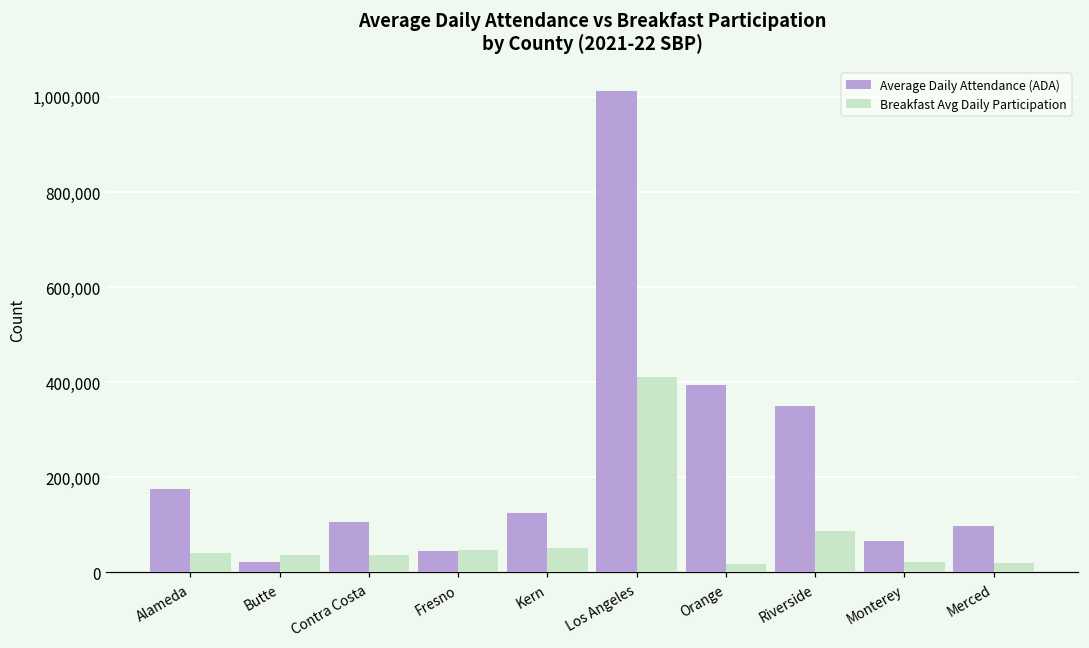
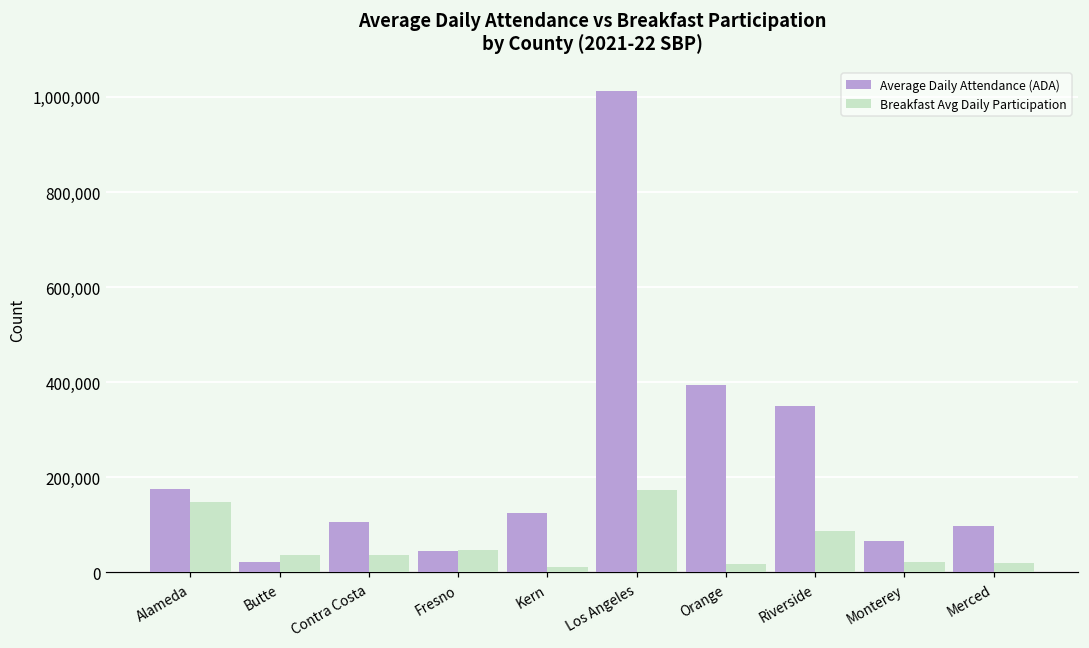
Breakfast Avg Daily Participation, Alameda: 40,000 -> 150,000
Breakfast Avg Daily Participation, Kern: 50,000 -> 10,000
Breakfast Avg Daily Participation, Los Angeles: 410,000 -> 170,000
